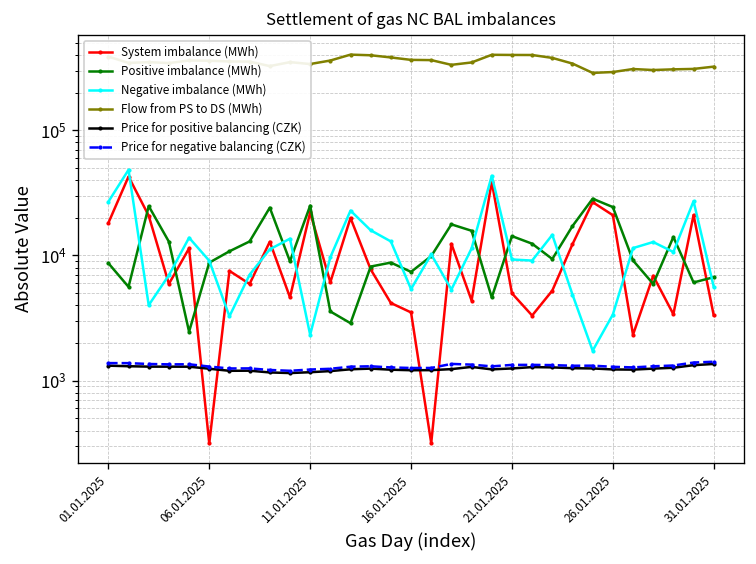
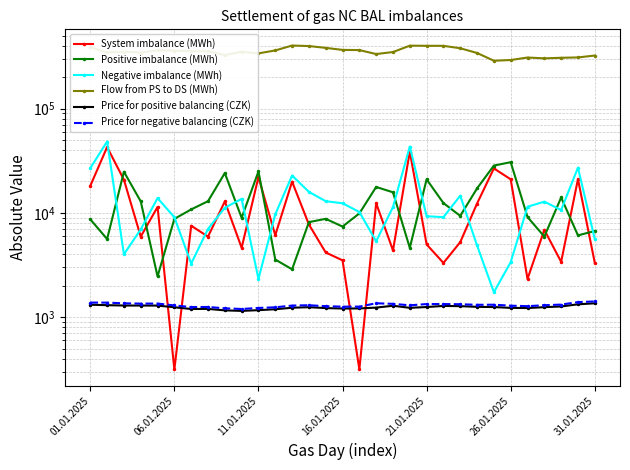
Negative imbalance (MWh), 16.01.2025: 5000 -> 12000
Positive imbalance (MWh), 21.01.2025: 14000 -> 21000
Positive imbalance (MWh), 26.01.2025: 24000 -> 31000
